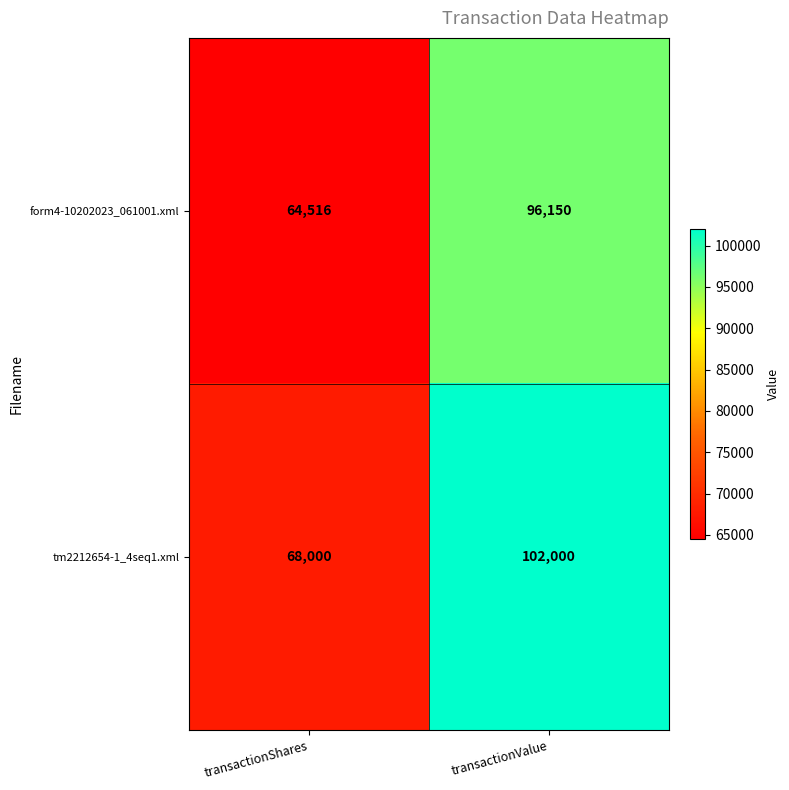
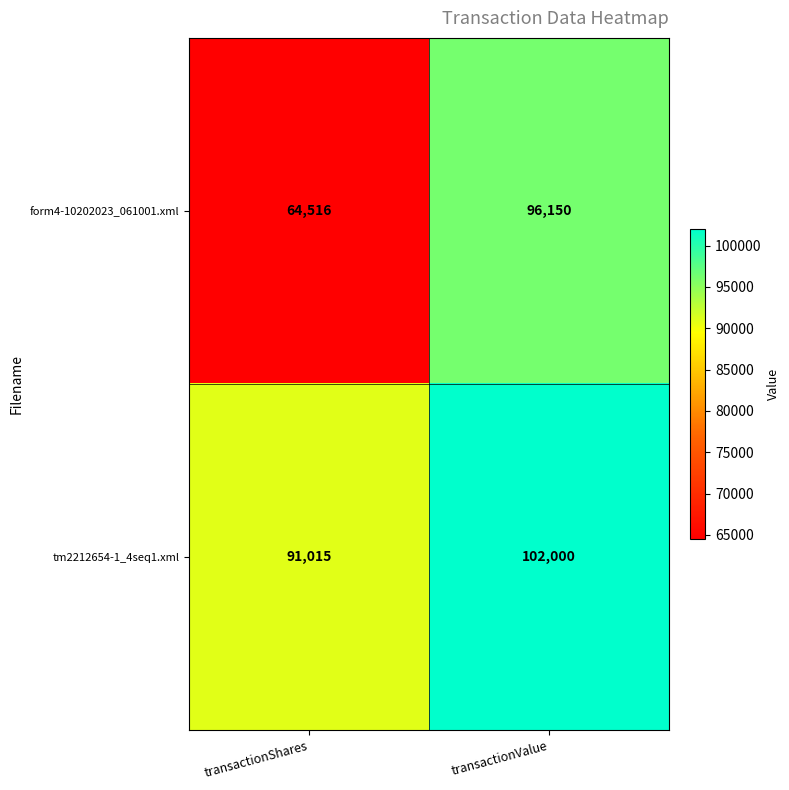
tm2212654-1_4seq1.xml, transactionShares: 68,000 -> 91,015
